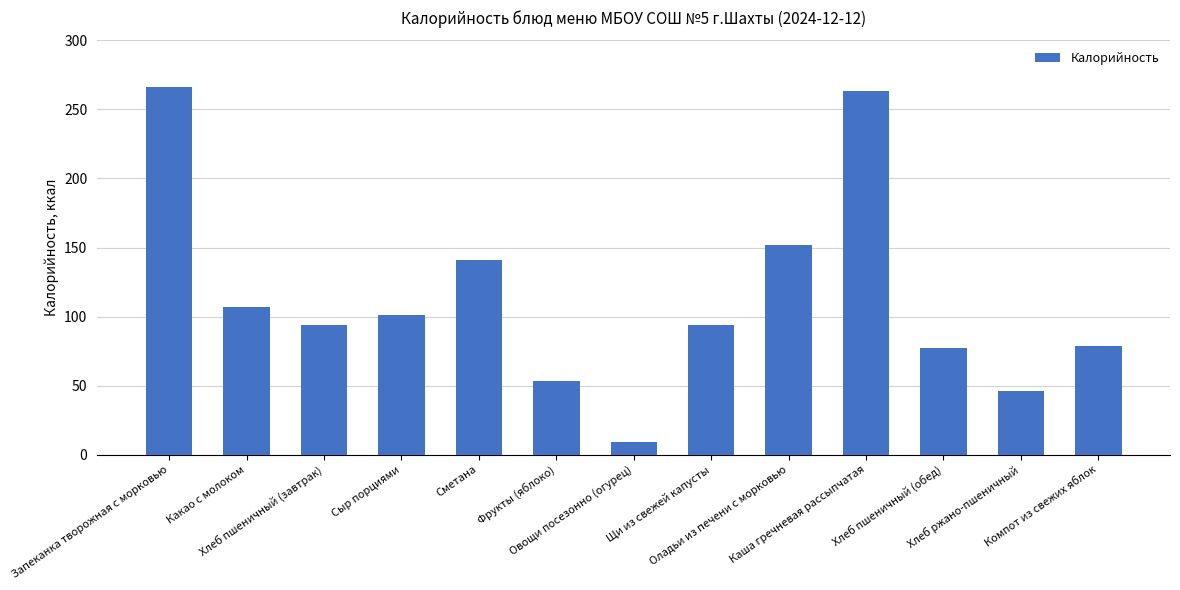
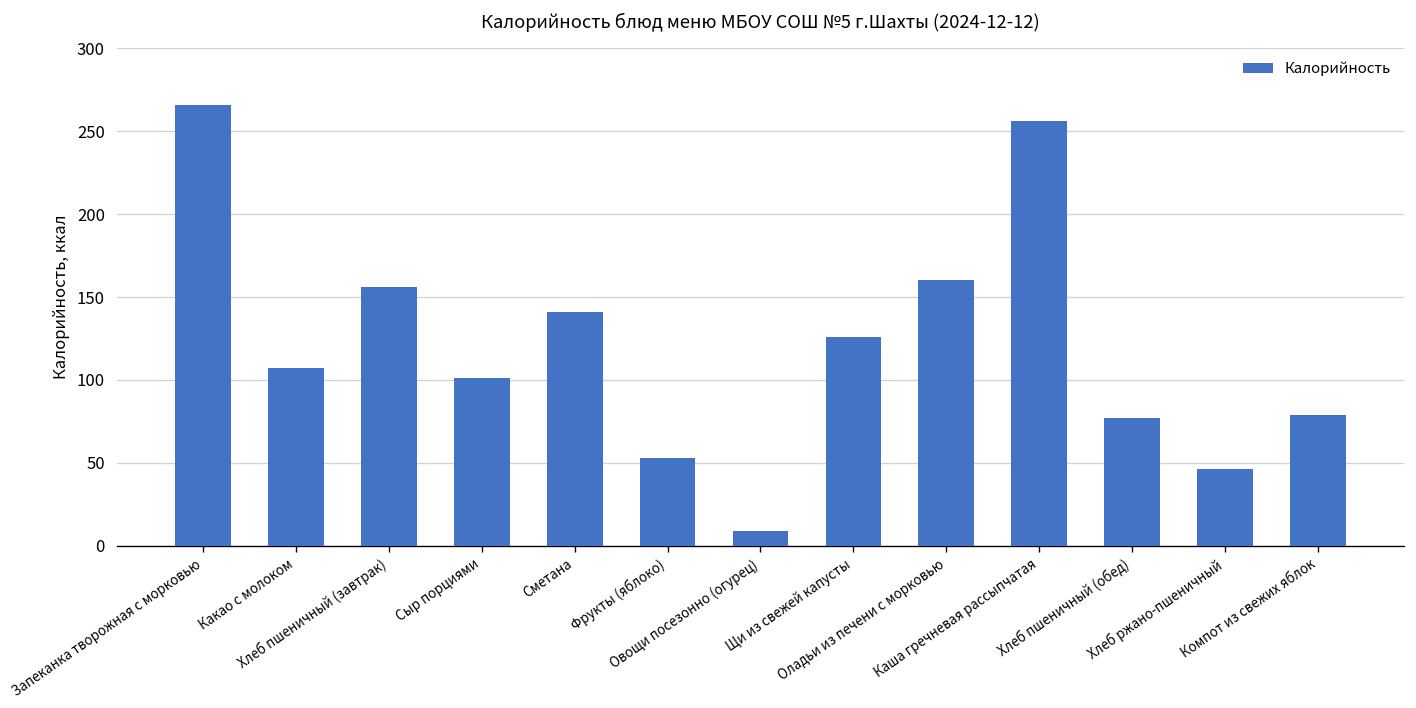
Хлеб пшеничный (завтрак): 94 -> 156
Щи из свежей капусты: 94 -> 126
Оладьи из печени с морковью: 152 -> 160
Каша гречневая рассыпчатая: 263 -> 256
